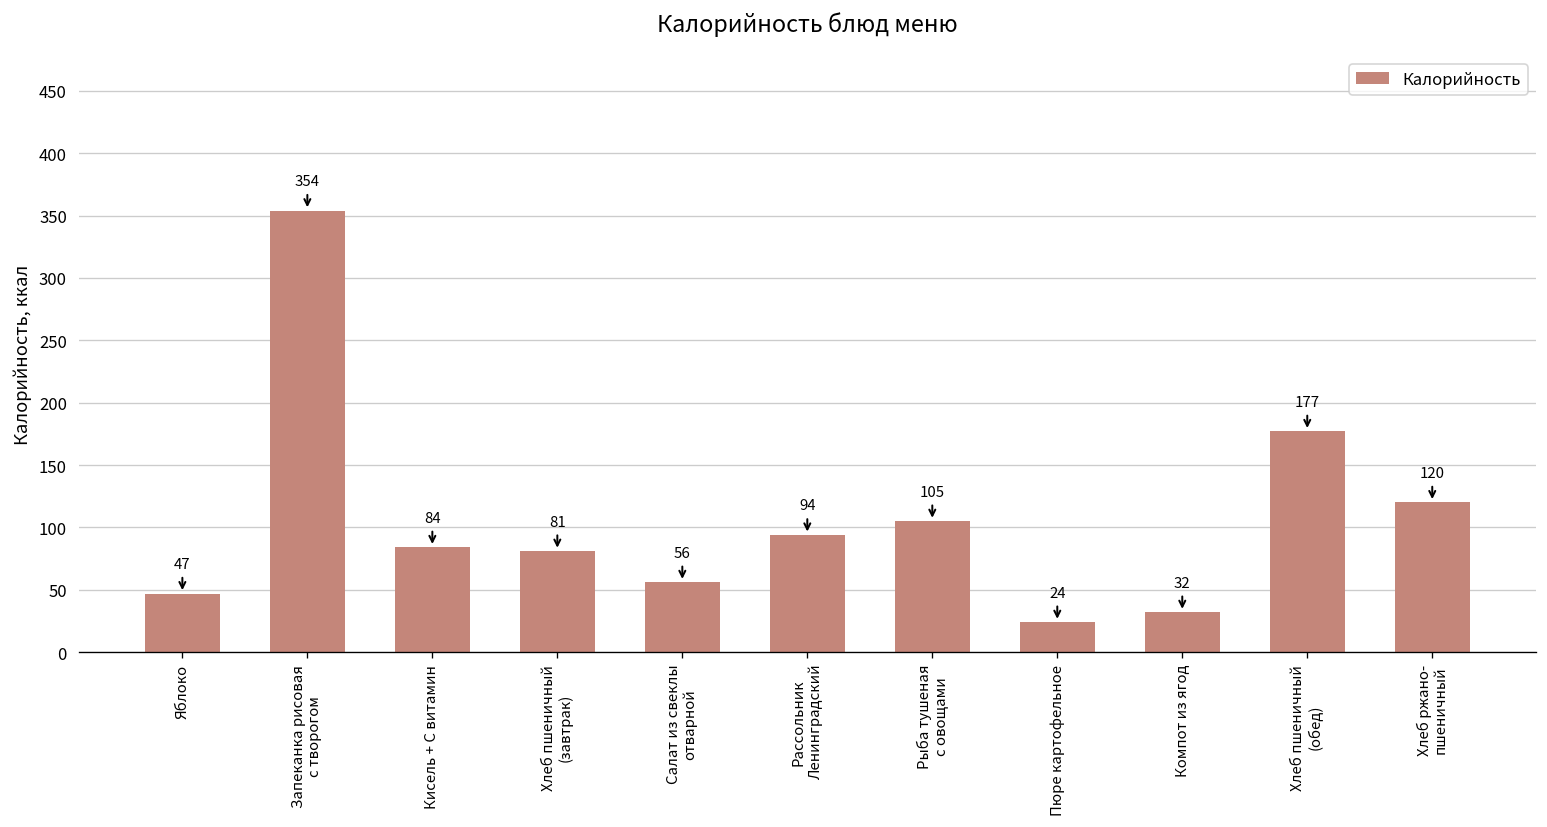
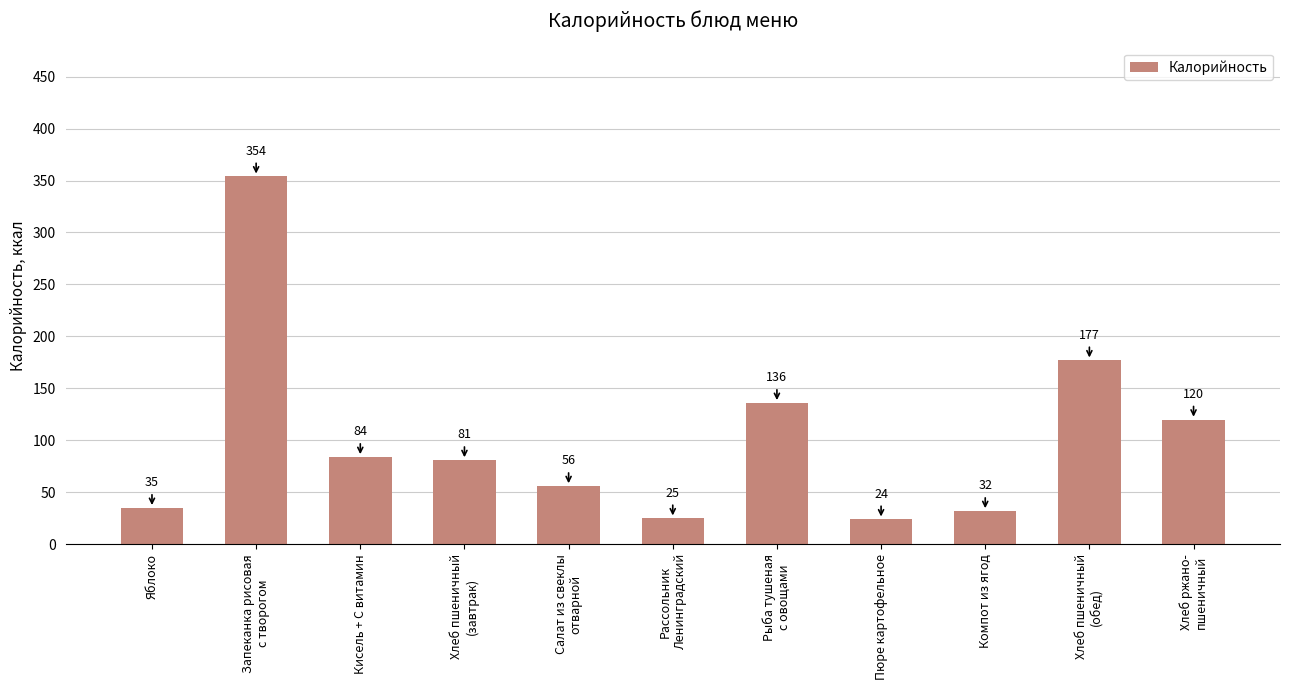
Яблоко: 47 -> 35
Рассольник Ленинградский: 94 -> 25
Рыба тушеная с овощами: 105 -> 136
